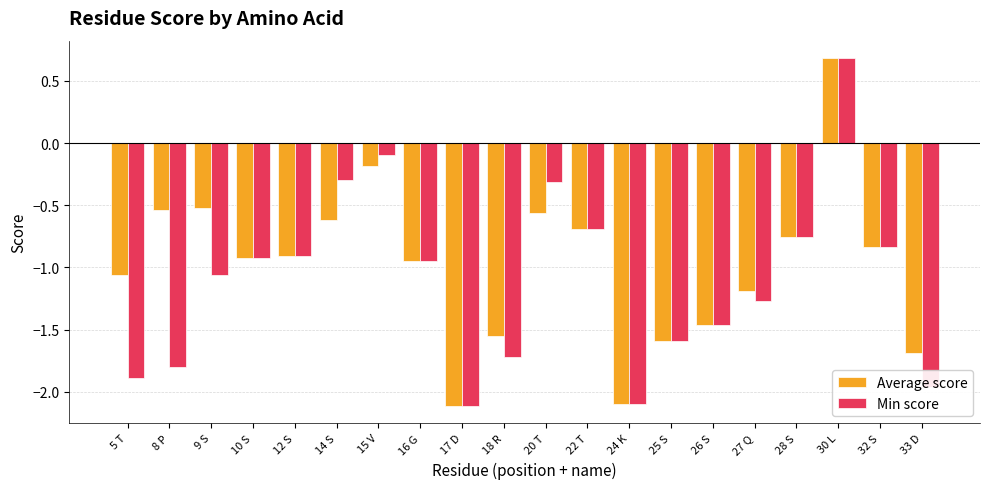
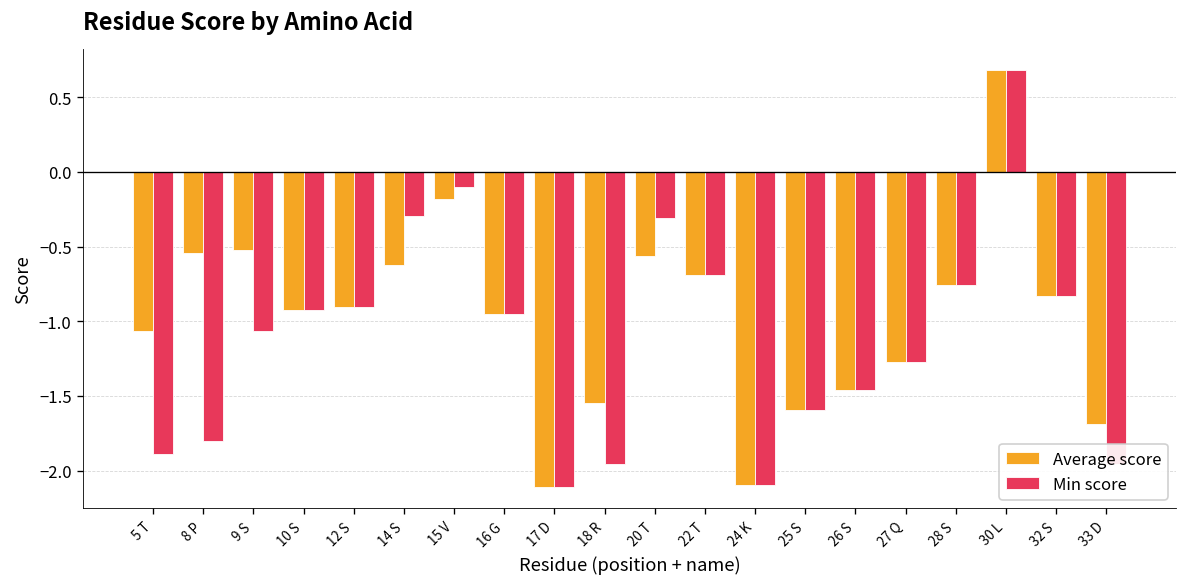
Min score, 18 R: -1.72 -> -1.96
Average score, 27 Q: -1.19 -> -1.27
